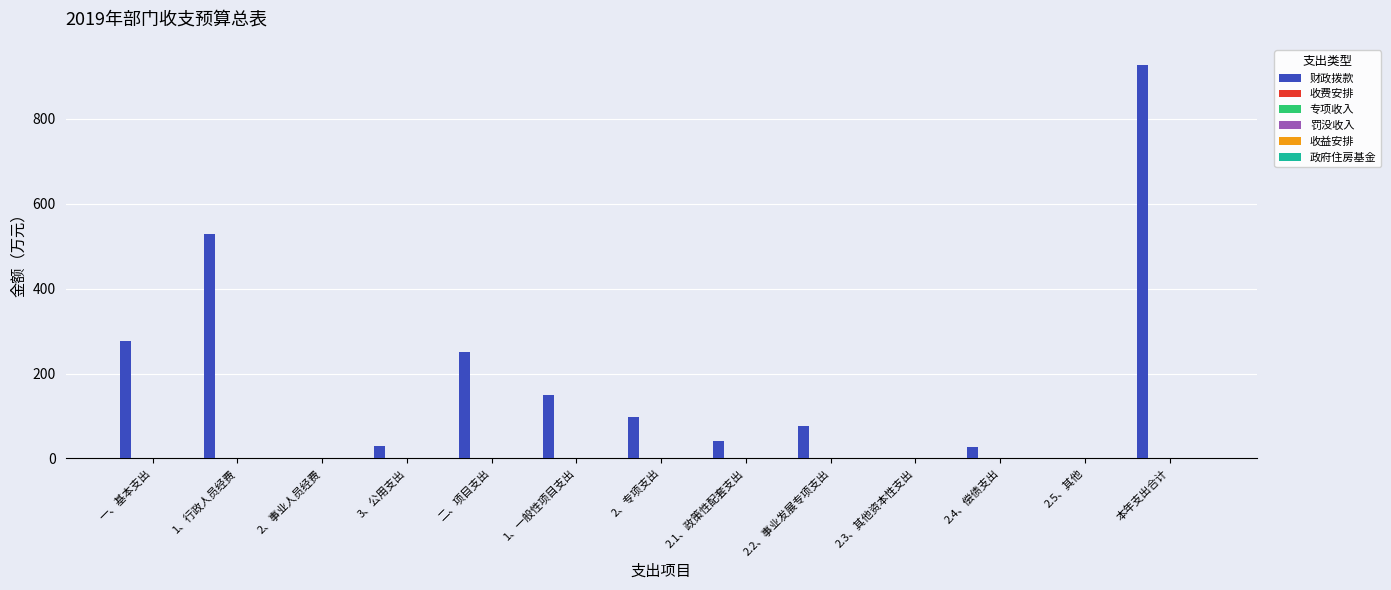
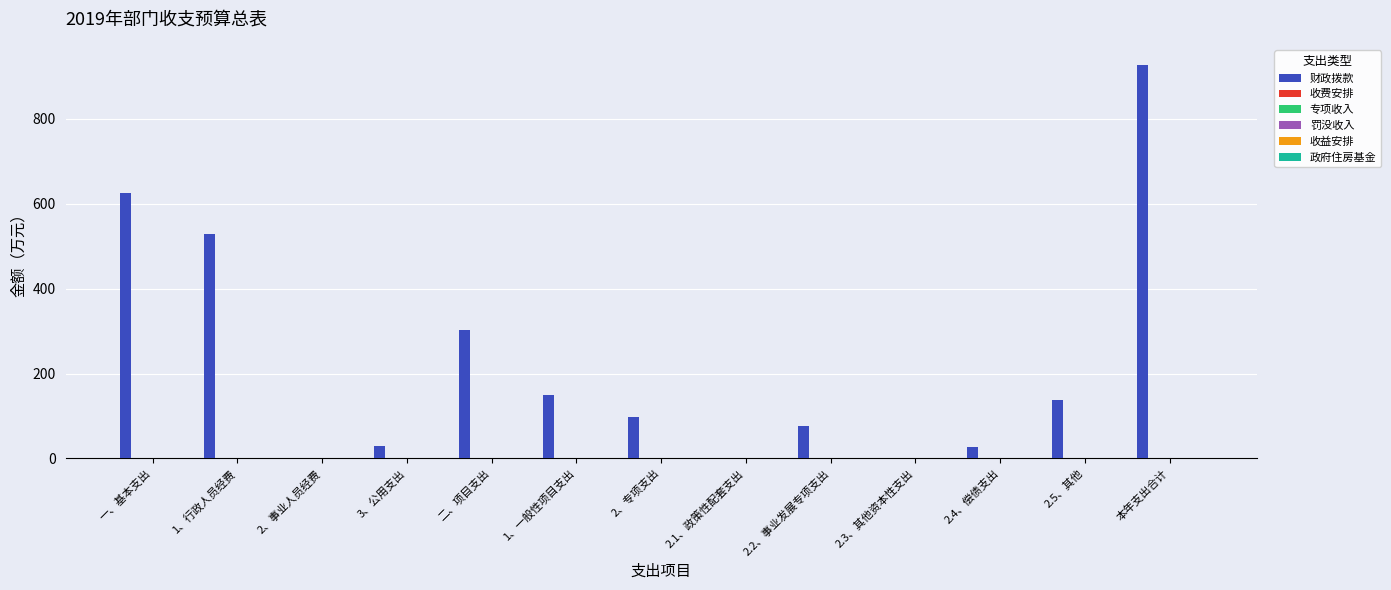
财政拨款, 一、基本支出: 280 -> 630
财政拨款, 二、项目支出: 250 -> 300
财政拨款, 2.1、政策性配套支出: 40 -> 0
财政拨款, 2.5、其他: 0 -> 140
